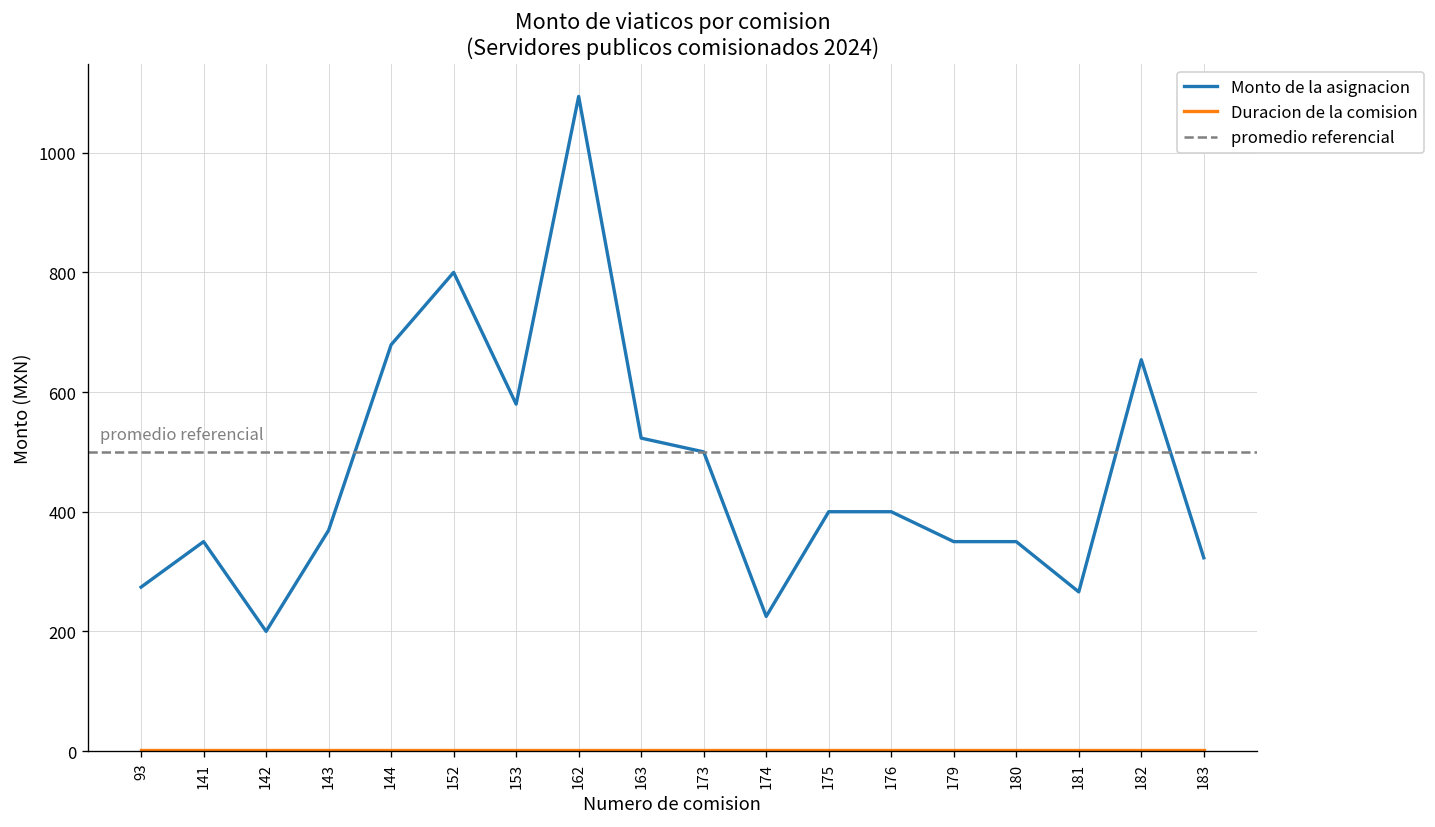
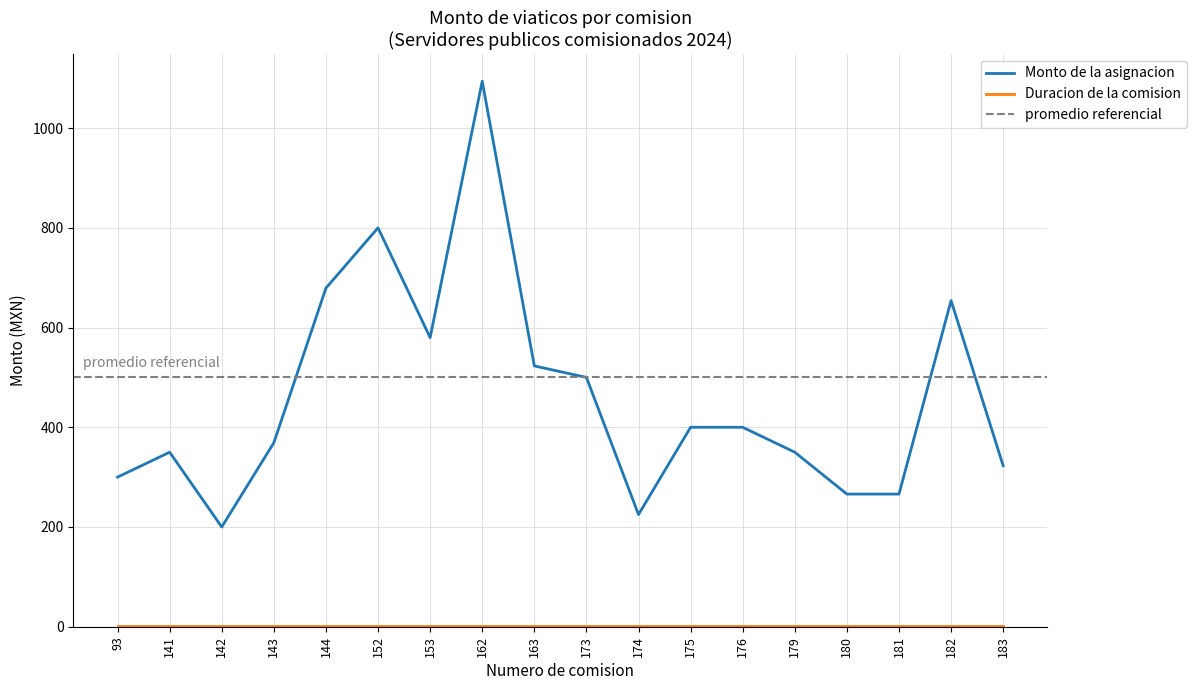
Monto de la asignacion, 93: 270 -> 300
Monto de la asignacion, 180: 350 -> 270
